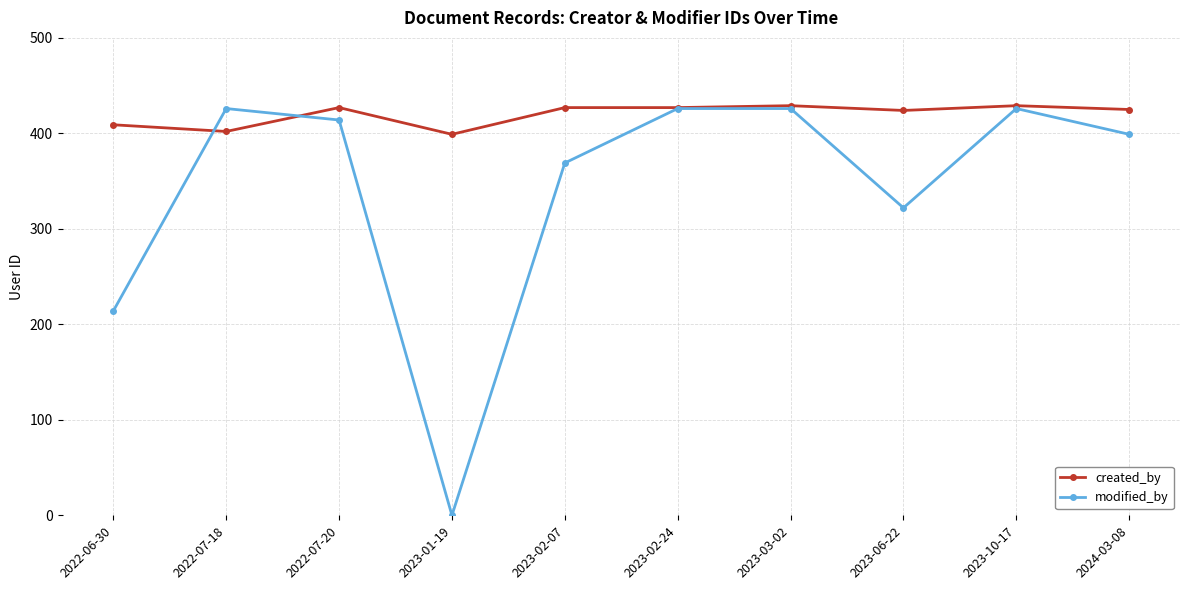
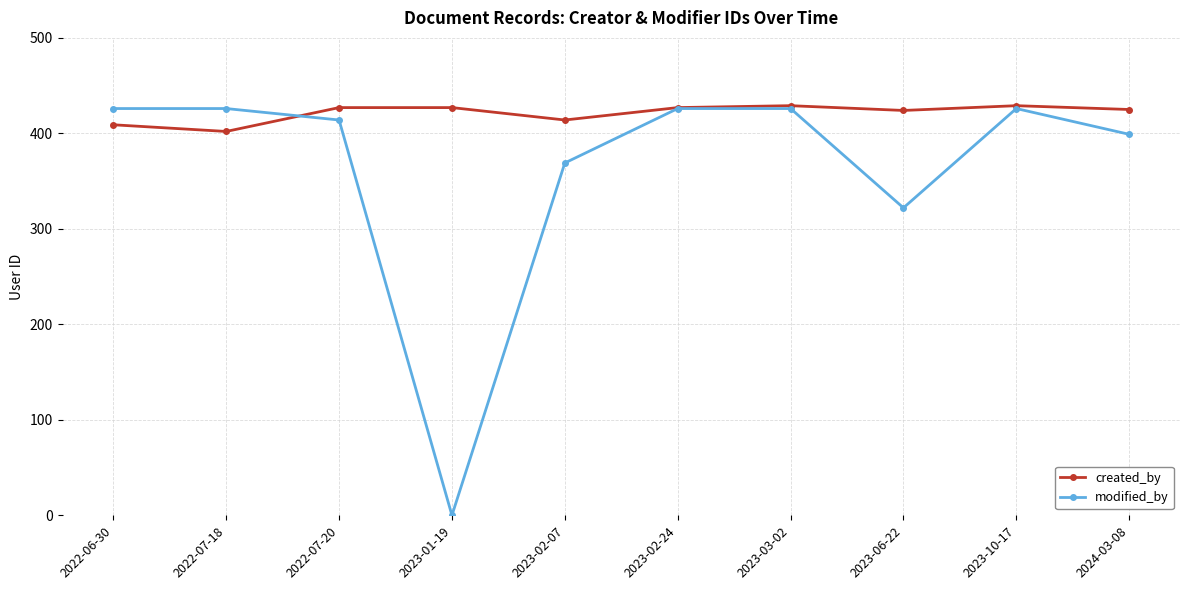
modified_by, 2022-06-30: 210 -> 430
created_by, 2023-01-19: 400 -> 430
created_by, 2023-02-07: 430 -> 410
